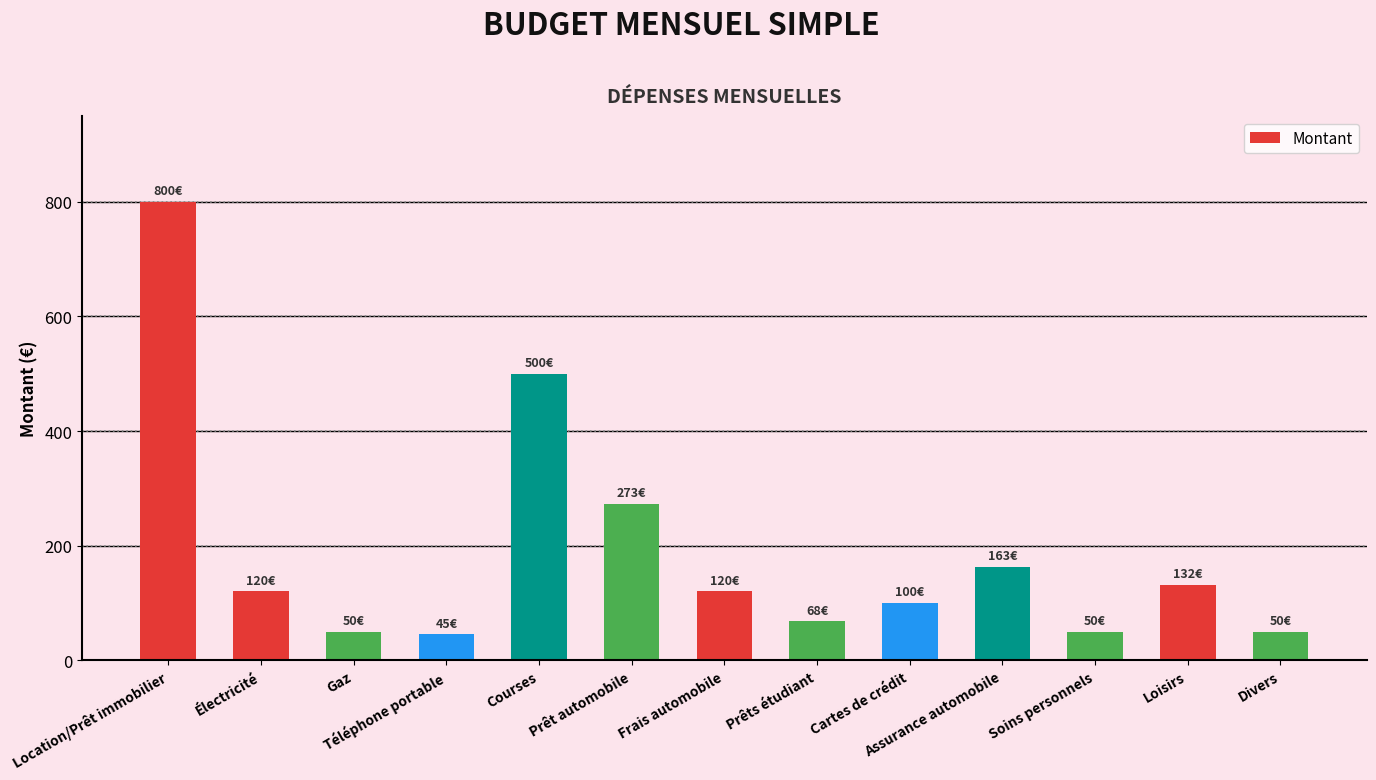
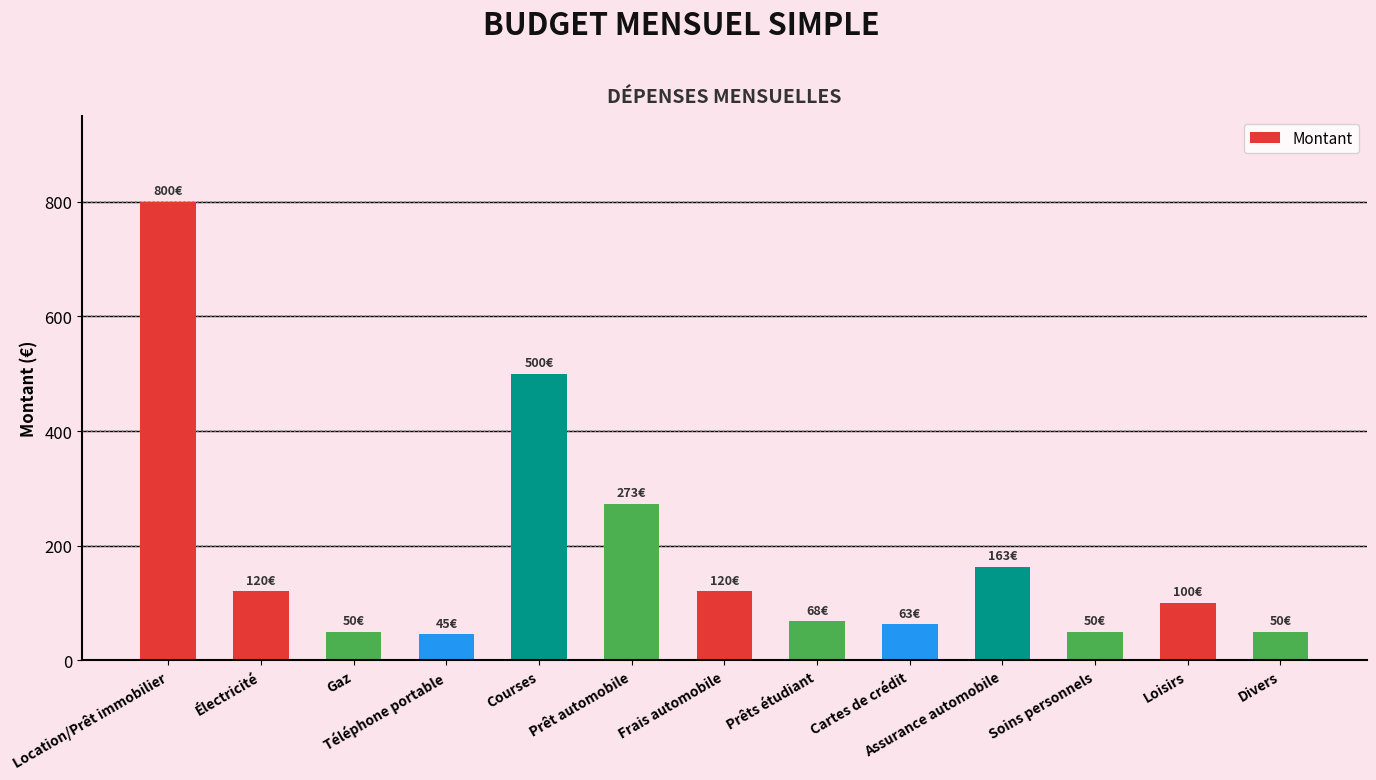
Cartes de crédit: 100€ -> 63€
Loisirs: 132€ -> 100€
